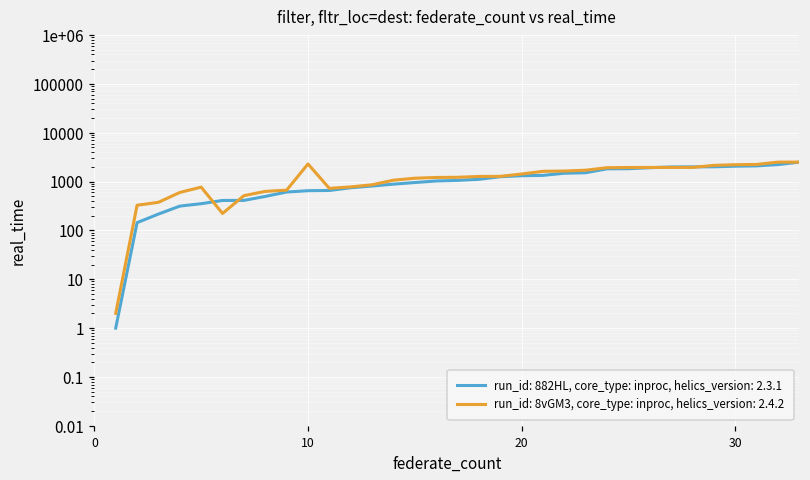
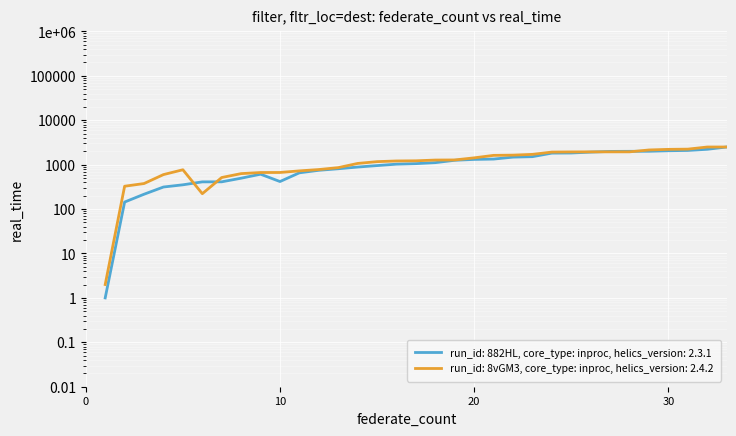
run_id: 882HL, core_type: inproc, helics_version: 2.3.1, 10: 600 -> 400
run_id: 8vGM3, core_type: inproc, helics_version: 2.4.2, 10: 2000 -> 700
